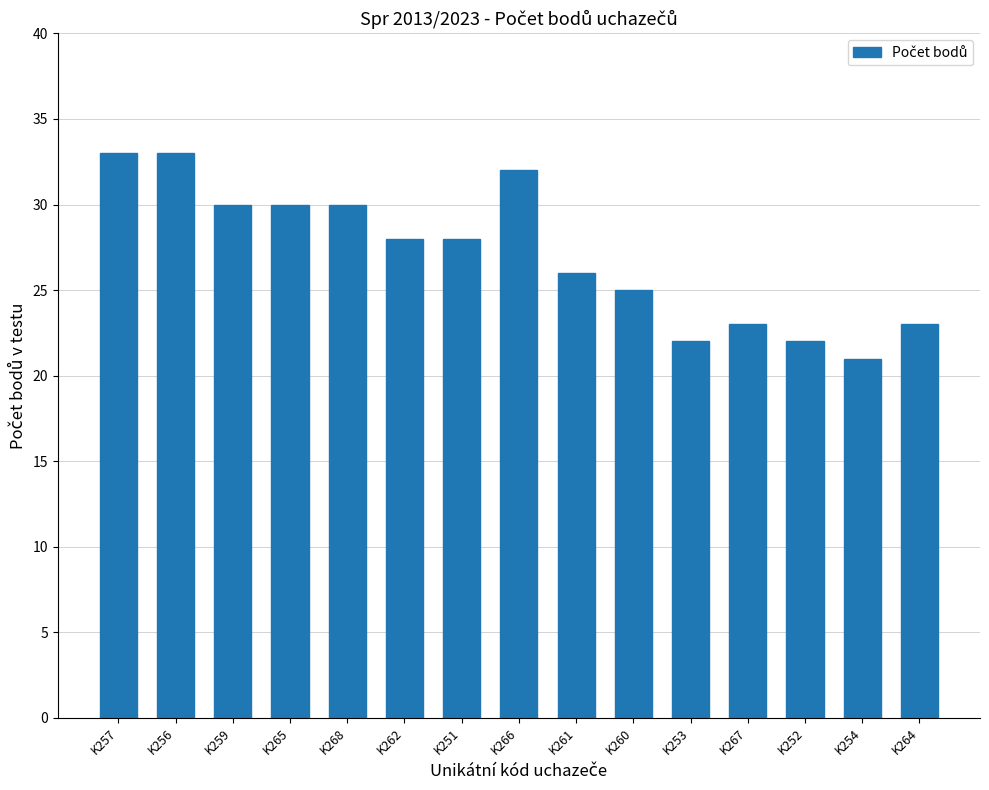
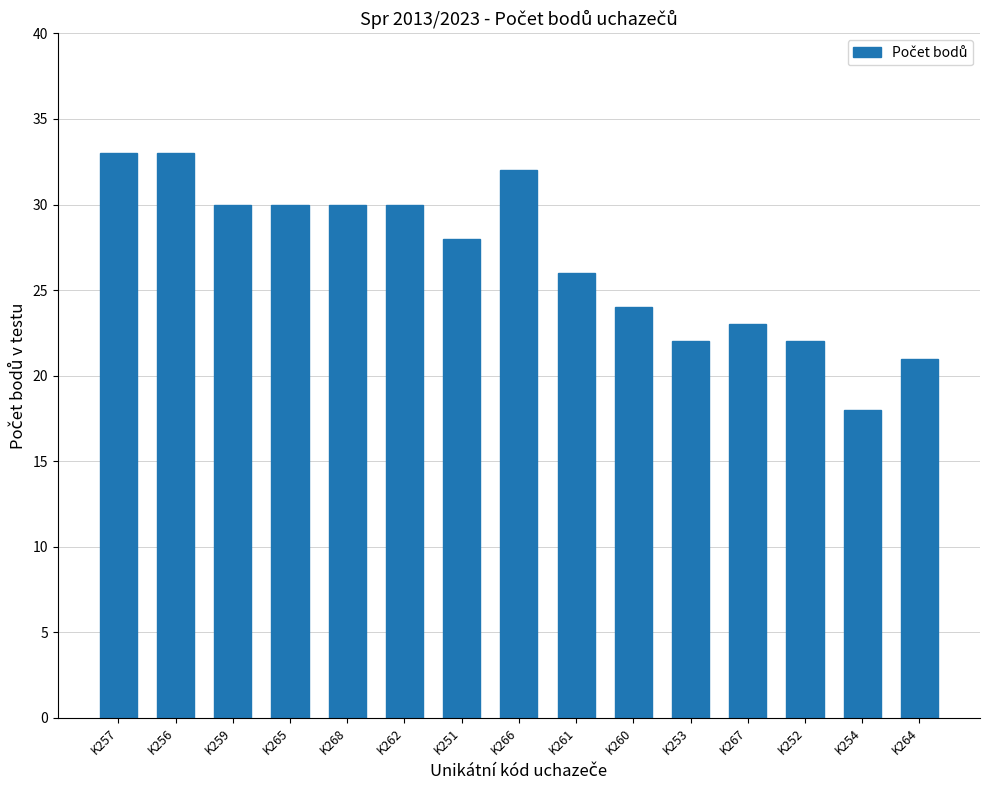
K262: 28 -> 30
K260: 25 -> 24
K254: 21 -> 18
K264: 23 -> 21
